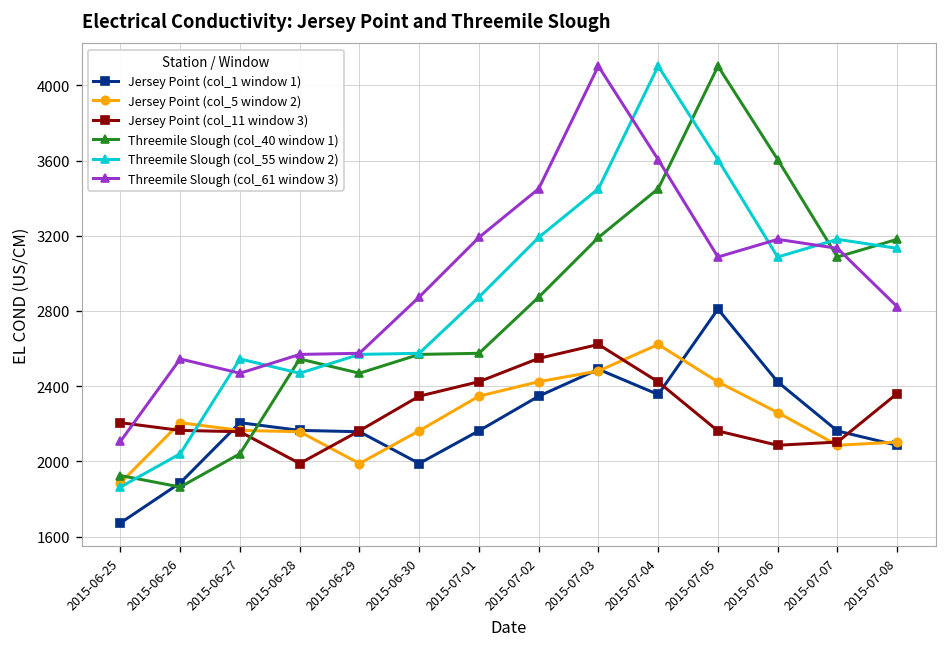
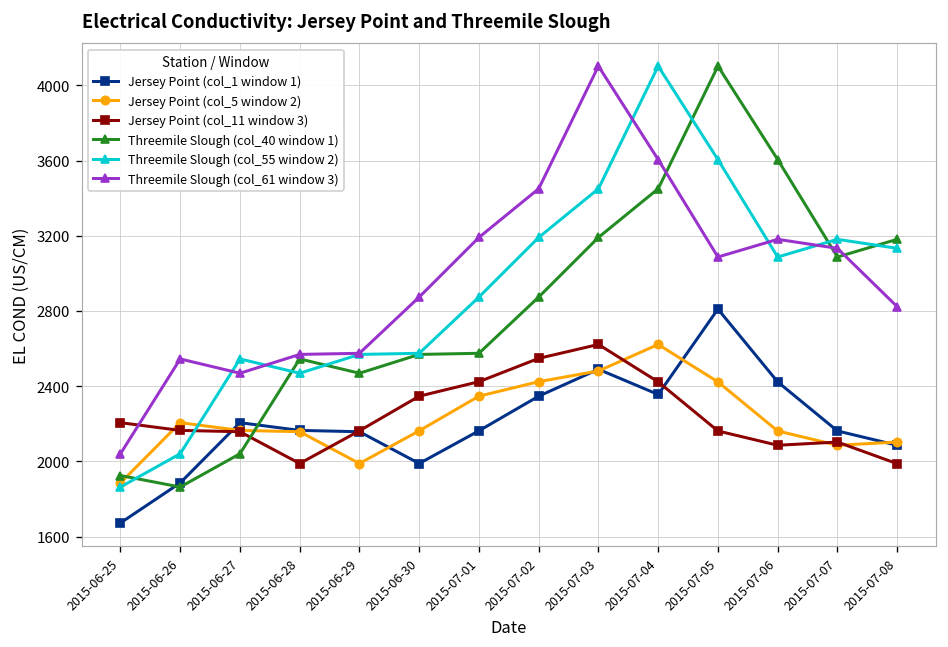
Threemile Slough (col_61 window 3), 2015-06-25: 2110 -> 2040
Jersey Point (col_5 window 2), 2015-07-06: 2260 -> 2160
Jersey Point (col_11 window 3), 2015-07-08: 2360 -> 1990
